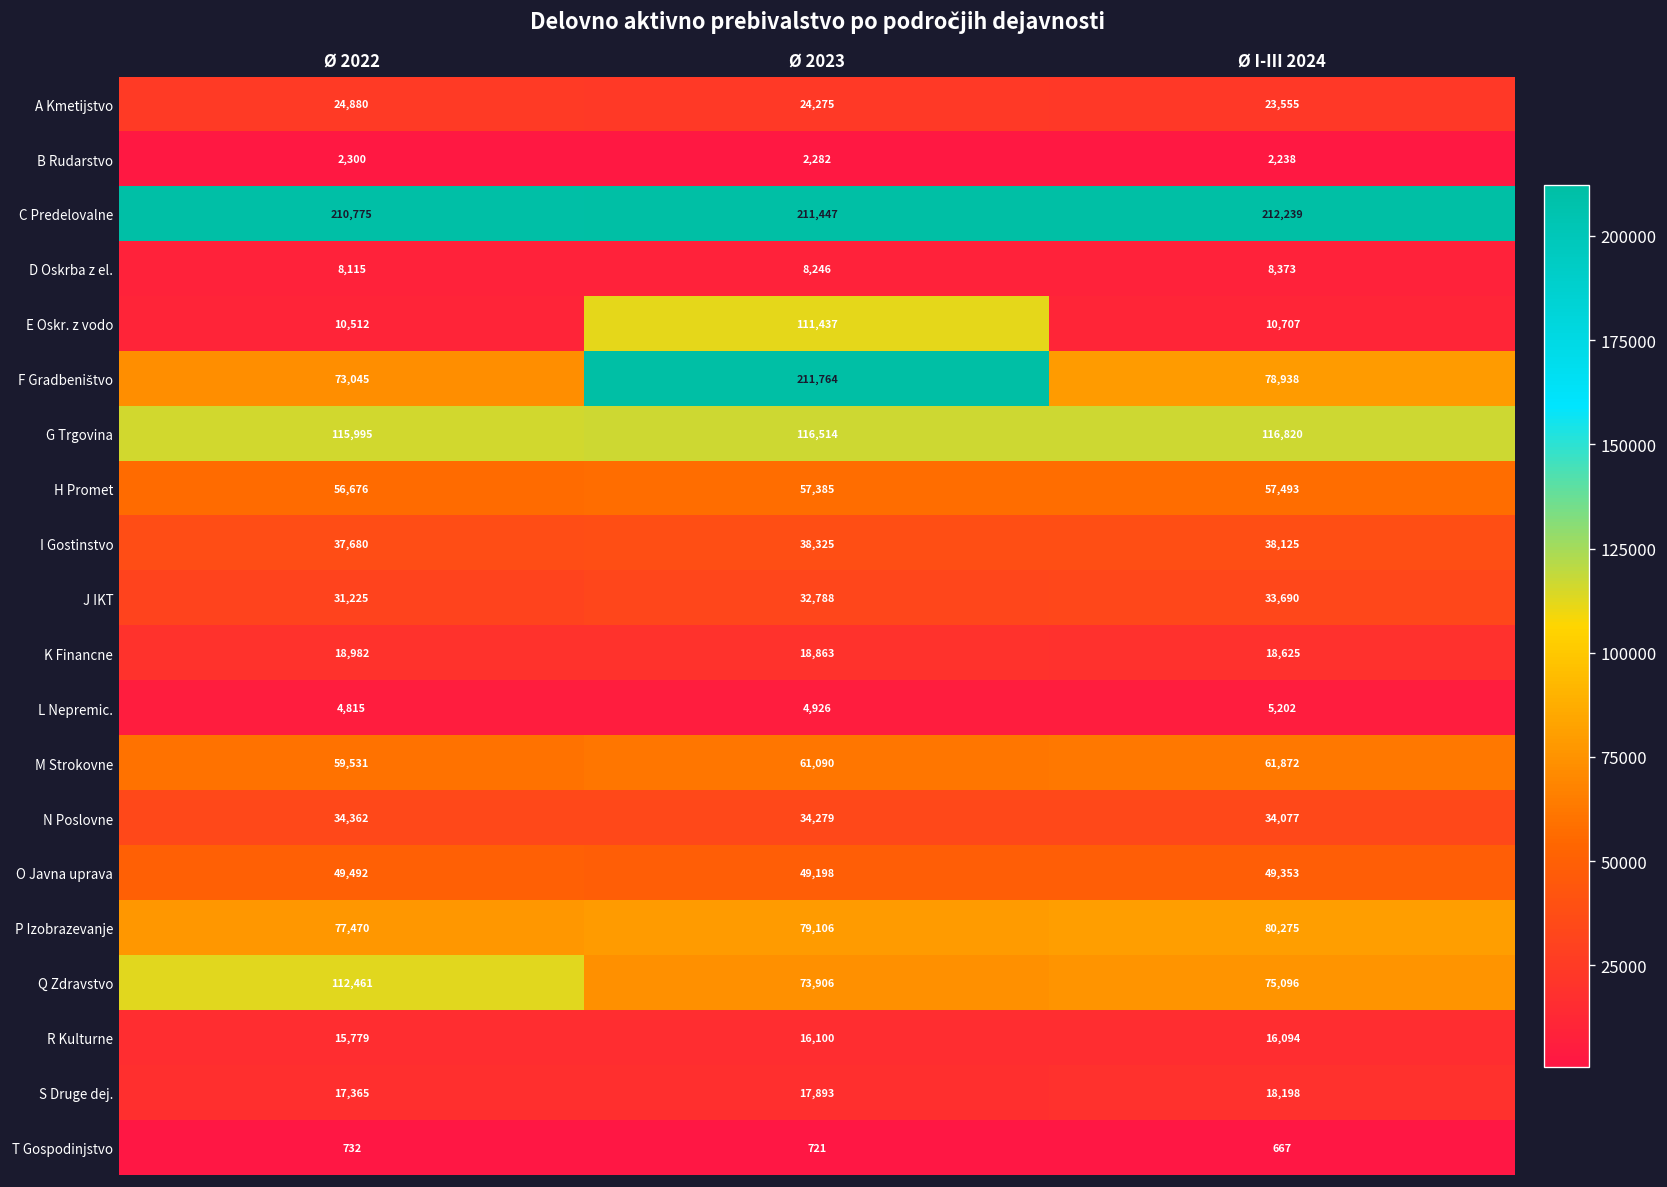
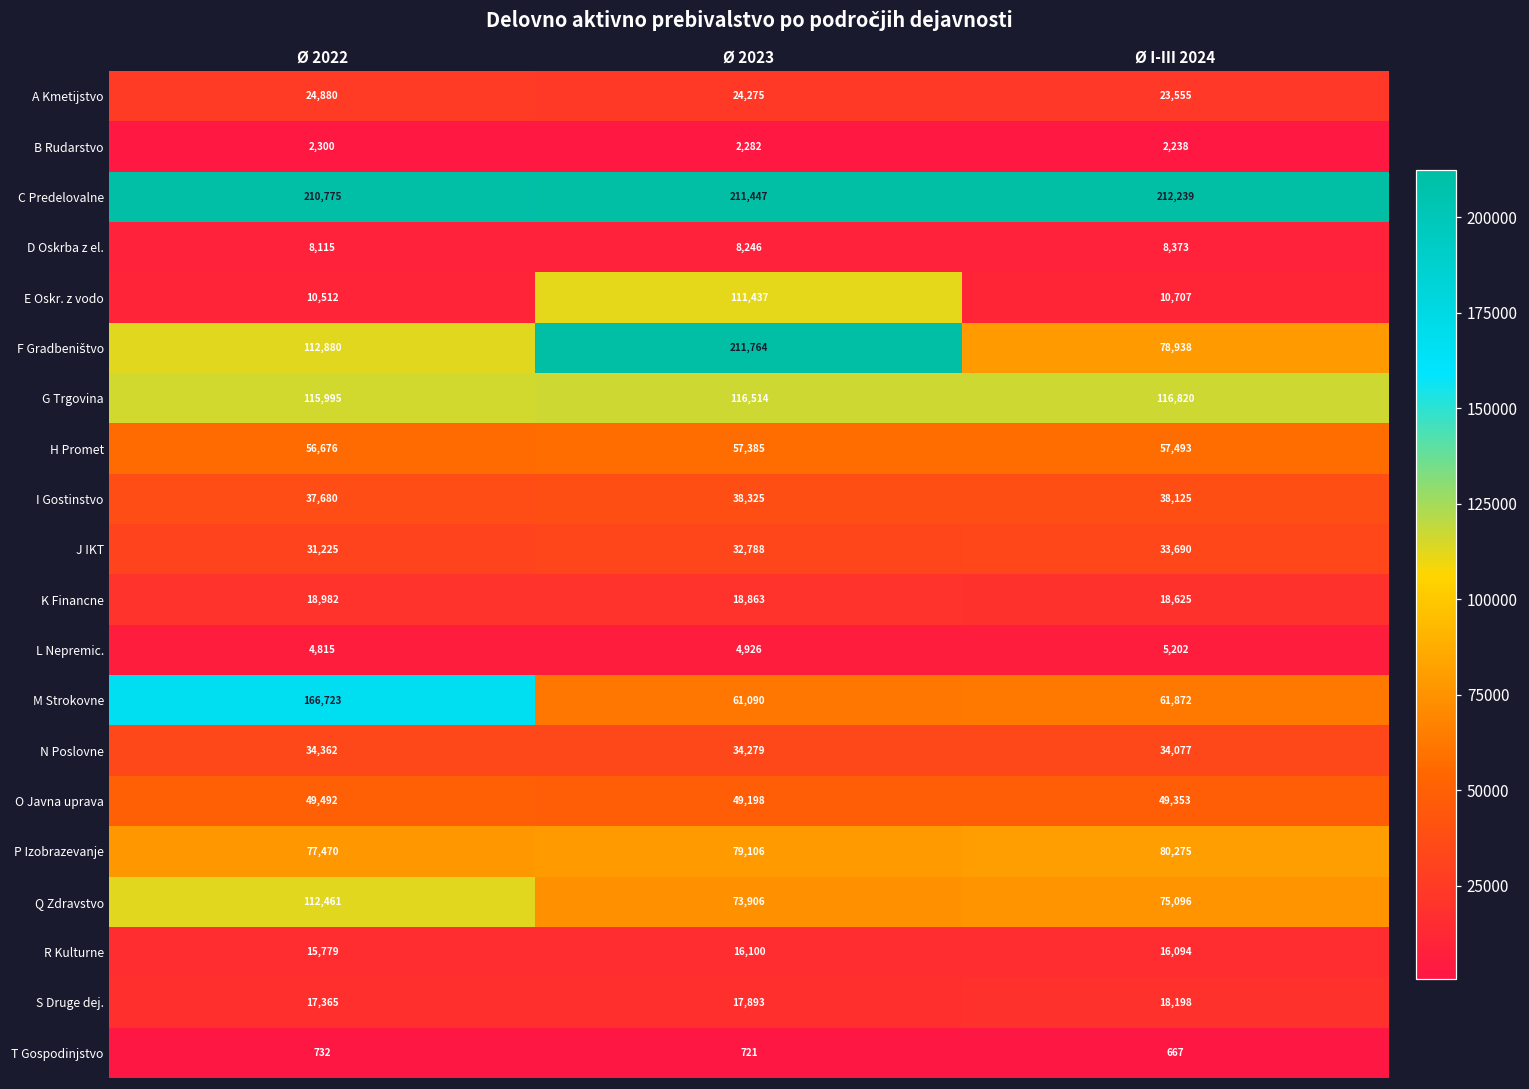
F Gradbeništvo, Ø 2022: 73,045 -> 112,880
M Strokovne, Ø 2022: 59,531 -> 166,723
